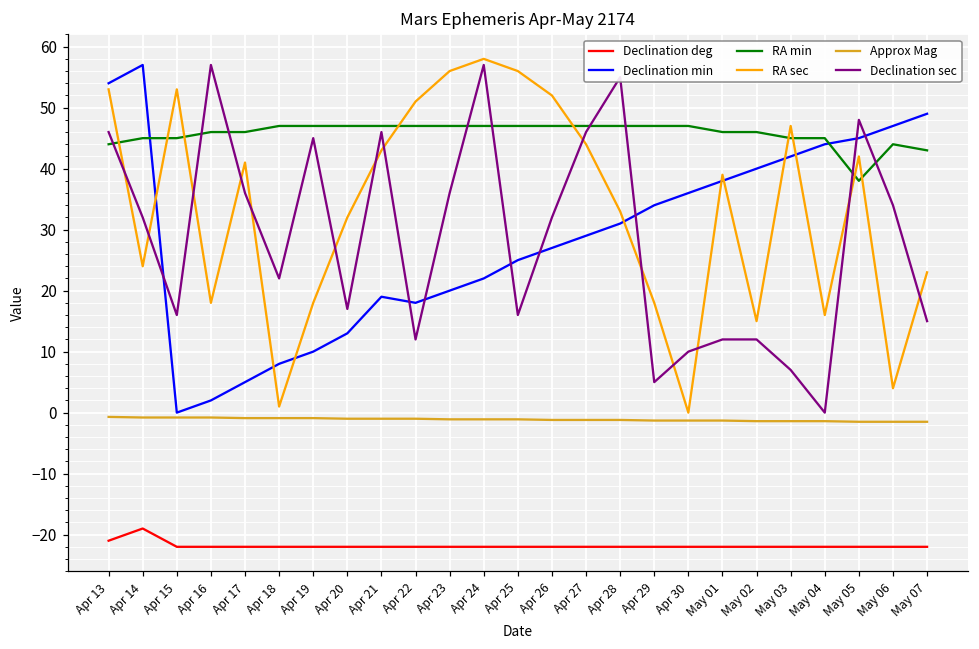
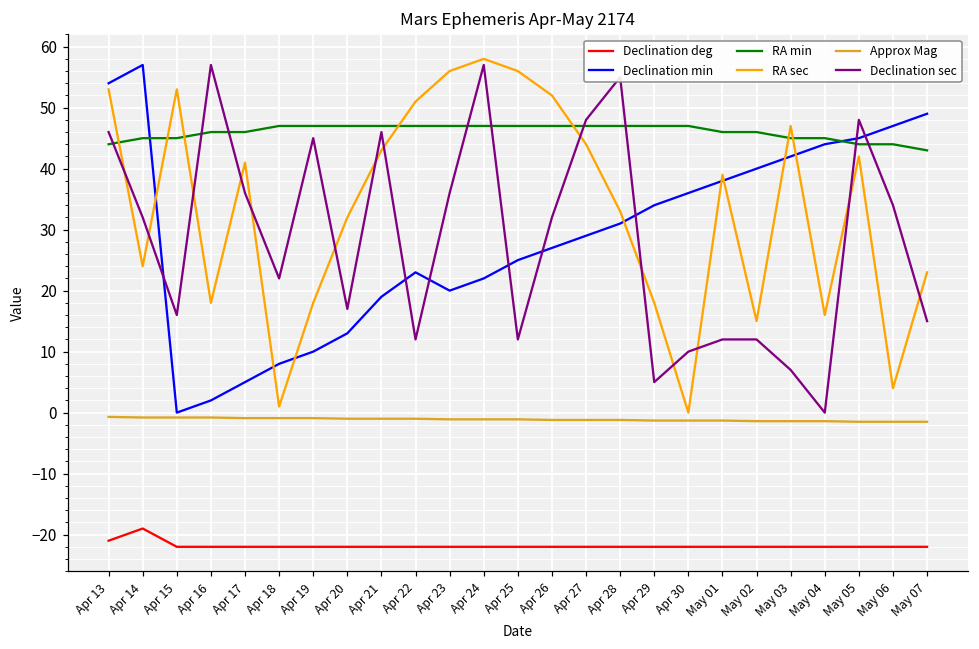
Declination min, Apr 22: 18 -> 23
Declination sec, Apr 25: 16 -> 12
Declination sec, Apr 27: 46 -> 48
RA min, May 05: 38 -> 44
